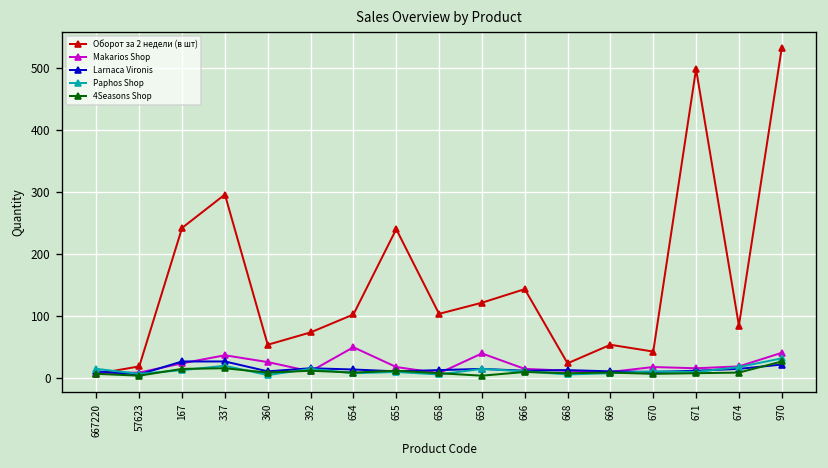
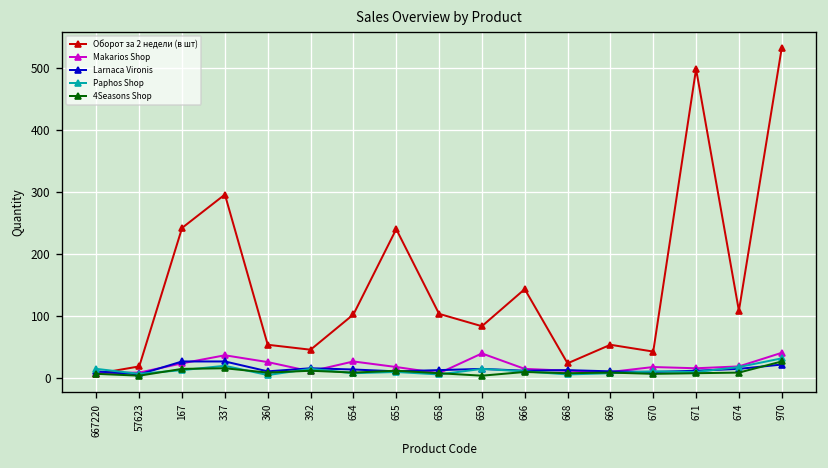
Оборот за 2 недели (в шт), 392: 70 -> 50
Makarios Shop, 654: 50 -> 30
Оборот за 2 недели (в шт), 659: 120 -> 80
Оборот за 2 недели (в шт), 674: 80 -> 110
